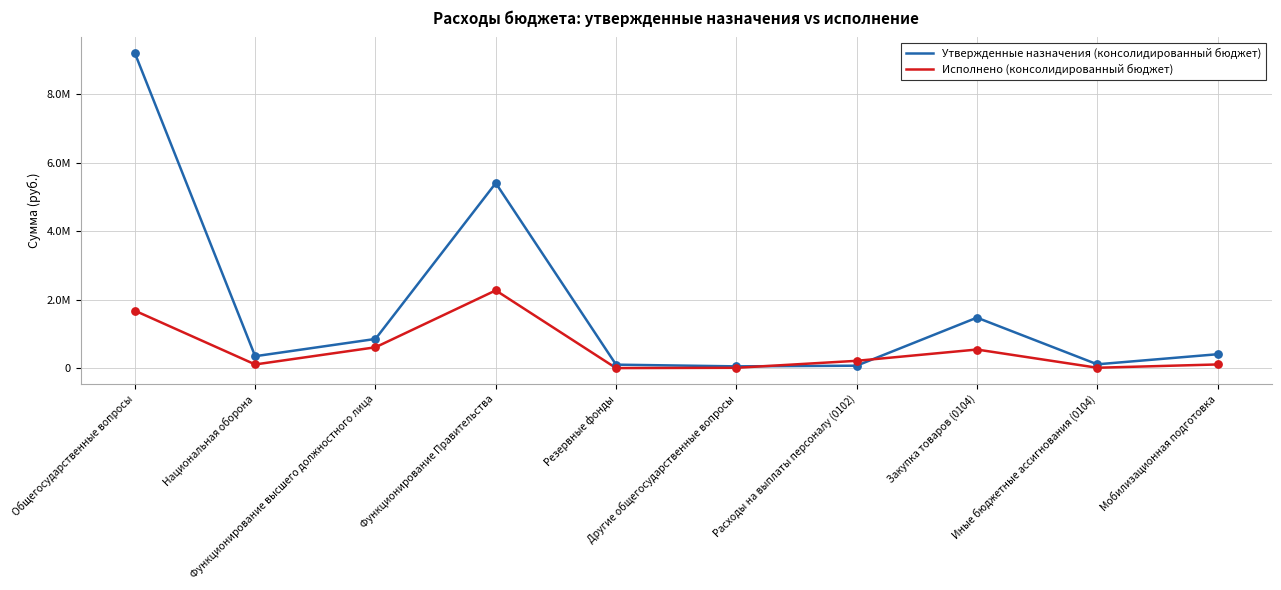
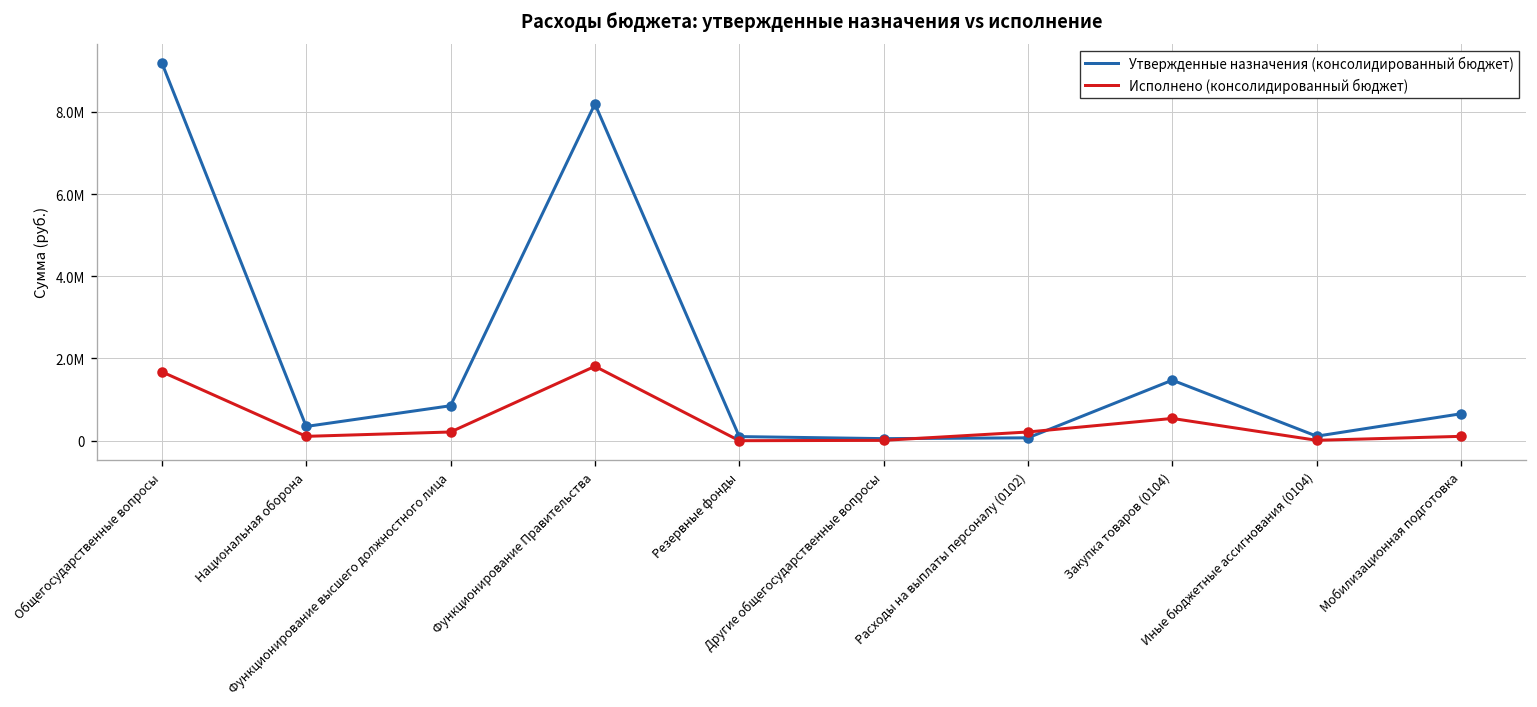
Исполнено (консолидированный бюджет), Функционирование высшего должностного лица: 600000 -> 200000
Утвержденные назначения (консолидированный бюджет), Функционирование Правительства: 5400000 -> 8200000
Исполнено (консолидированный бюджет), Функционирование Правительства: 2300000 -> 1800000
Утвержденные назначения (консолидированный бюджет), Мобилизационная подготовка: 400000 -> 700000
